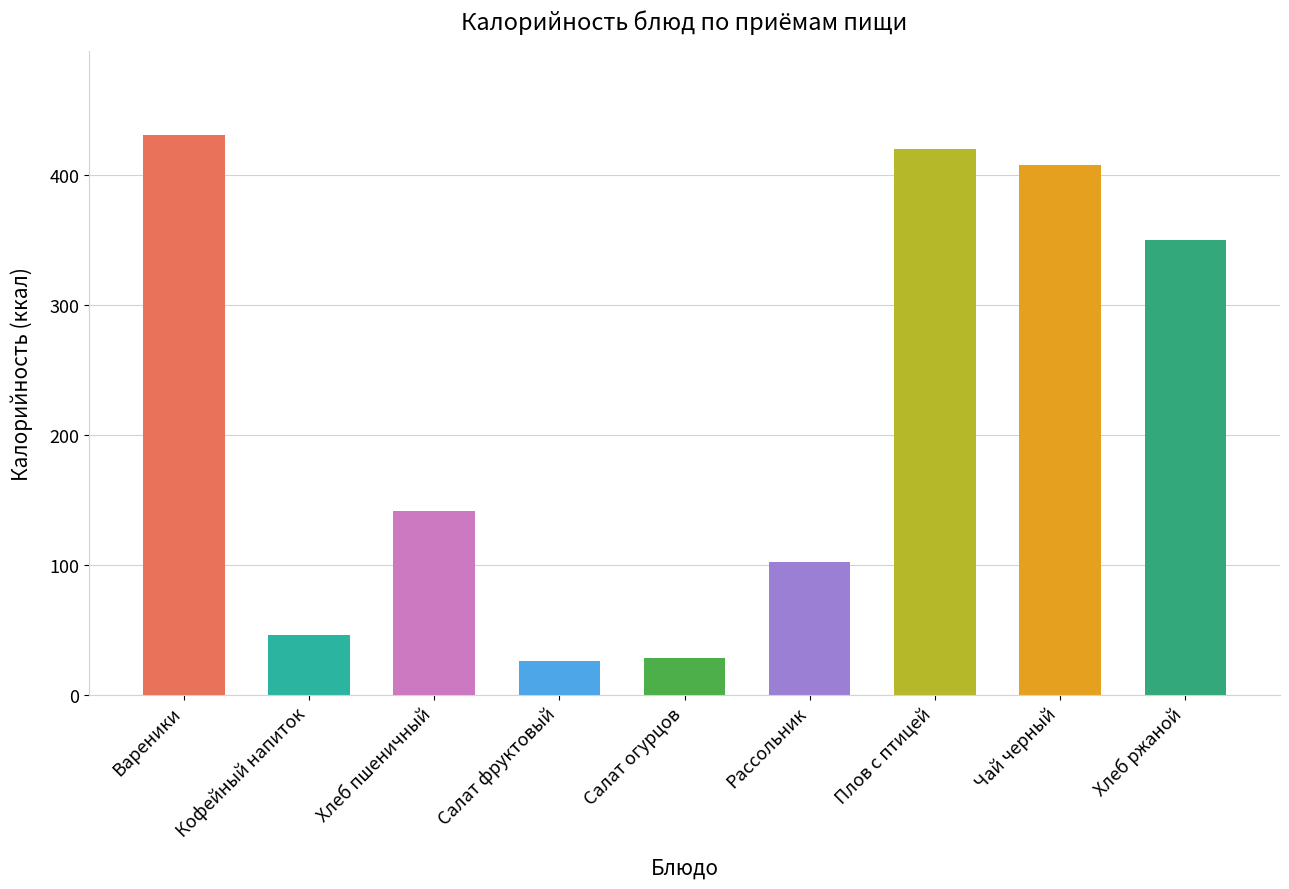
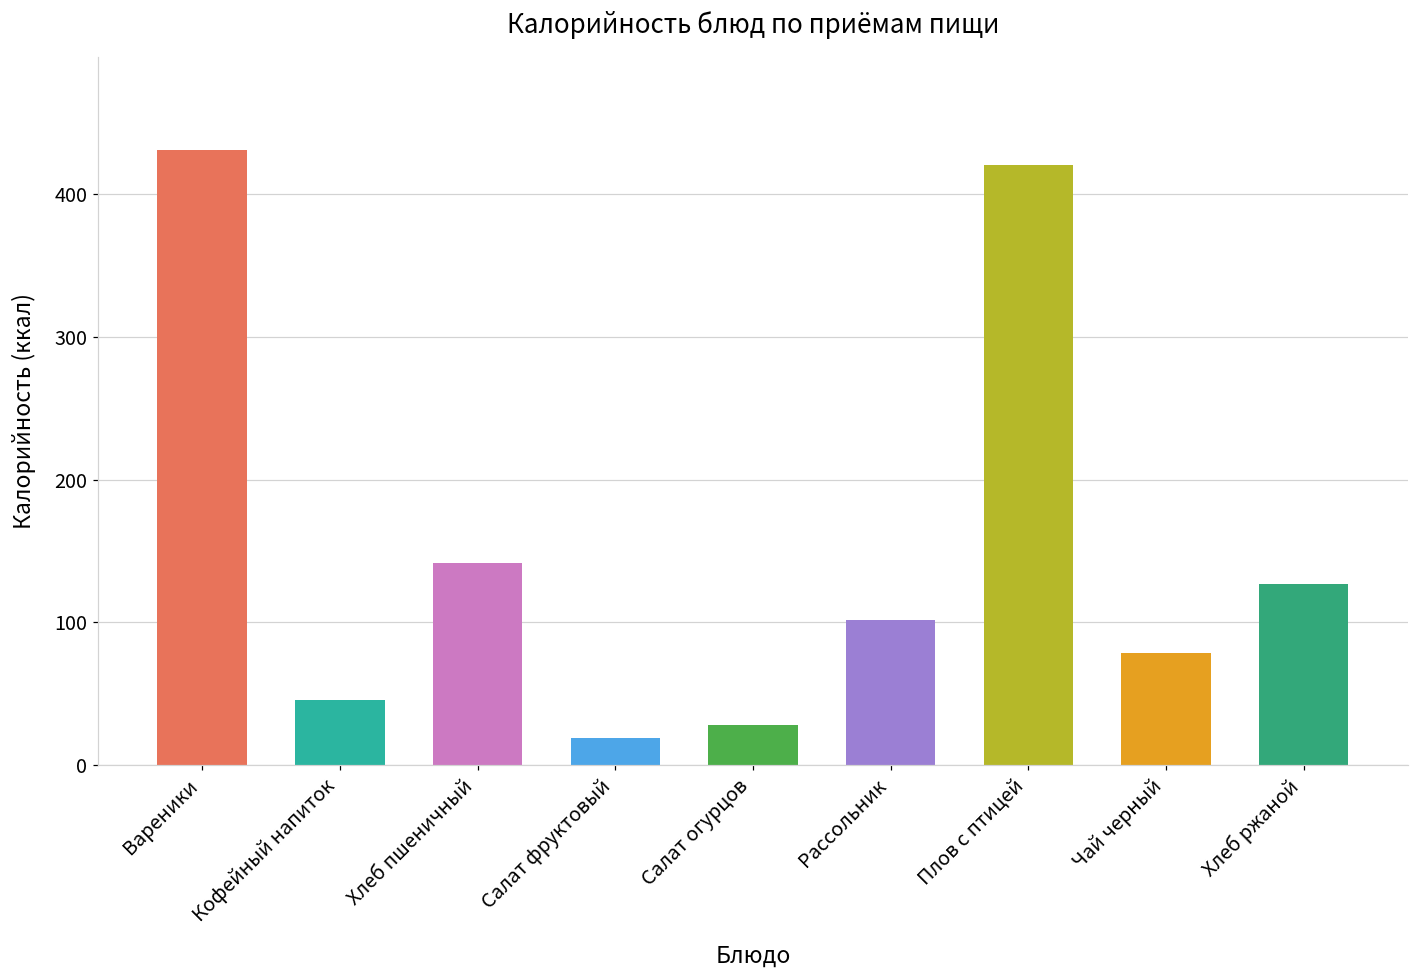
Салат фруктовый: 26 -> 19
Чай черный: 408 -> 78
Хлеб ржаной: 350 -> 127
